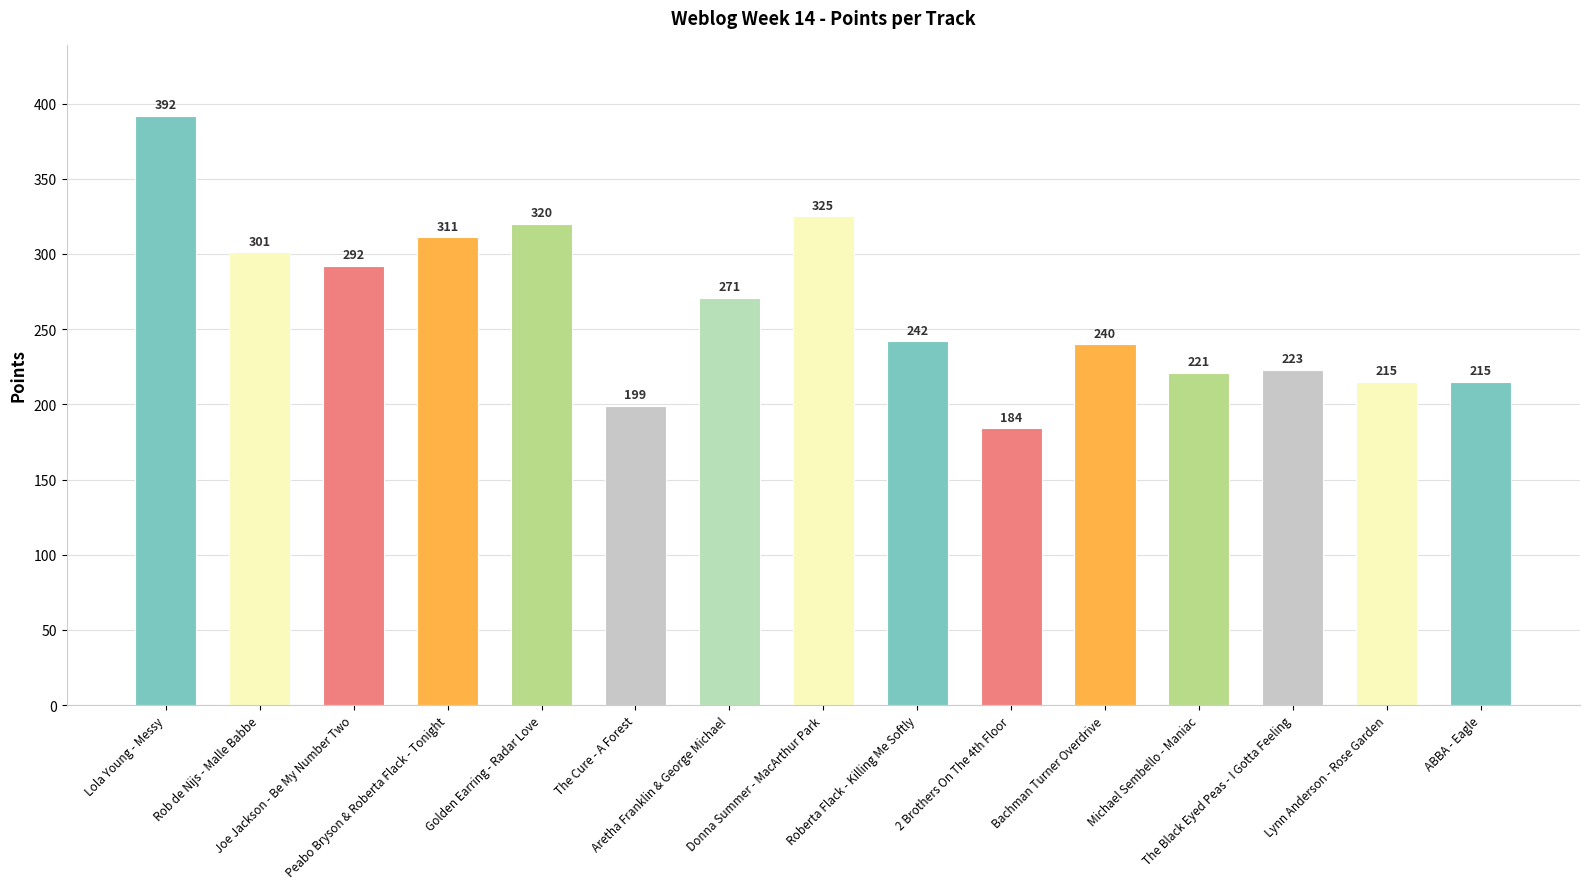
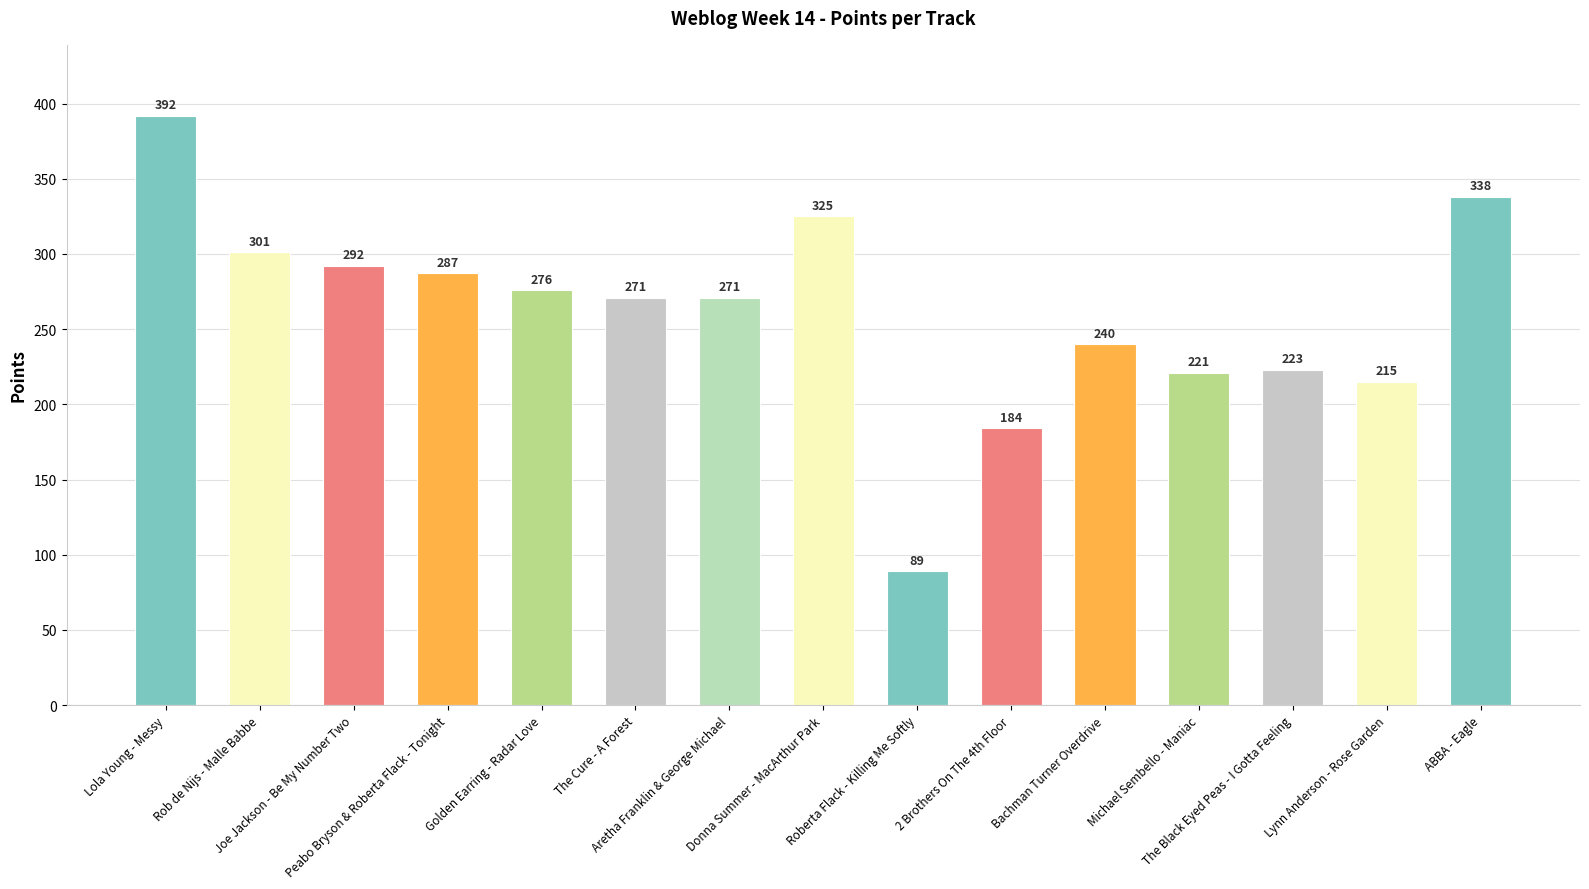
Peabo Bryson & Roberta Flack - Tonight: 311 -> 287
Golden Earring - Radar Love: 320 -> 276
The Cure - A Forest: 199 -> 271
Roberta Flack - Killing Me Softly: 242 -> 89
ABBA - Eagle: 215 -> 338
